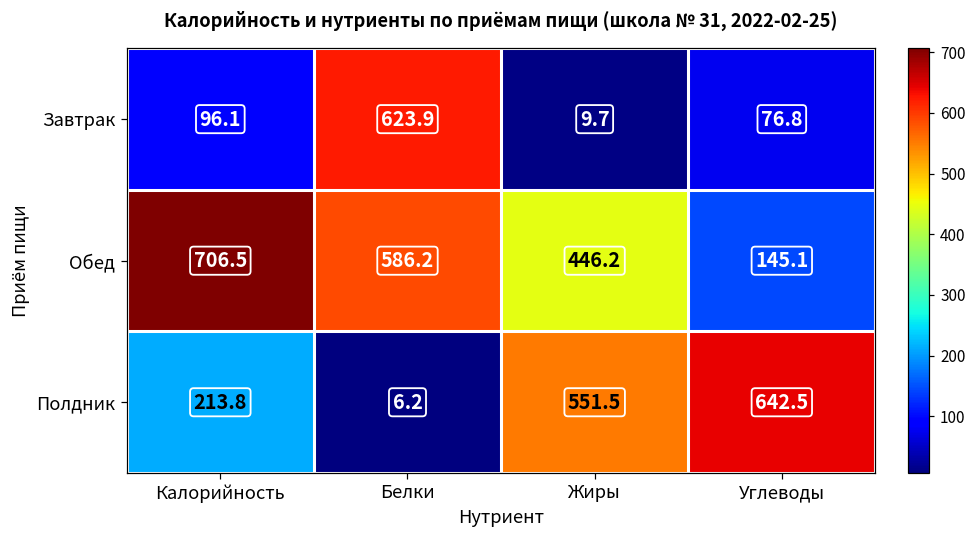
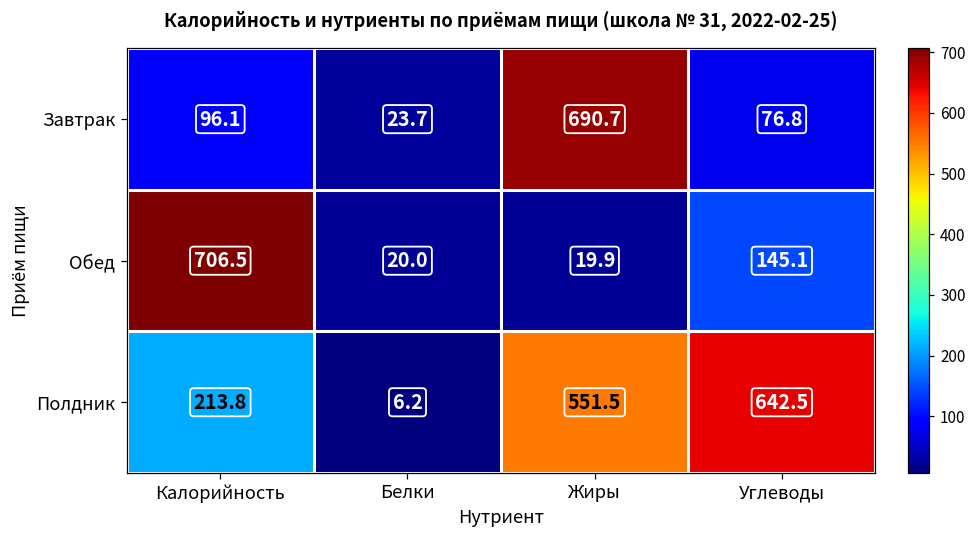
Завтрак, Белки: 623.9 -> 23.7
Завтрак, Жиры: 9.7 -> 690.7
Обед, Белки: 586.2 -> 20.0
Обед, Жиры: 446.2 -> 19.9
